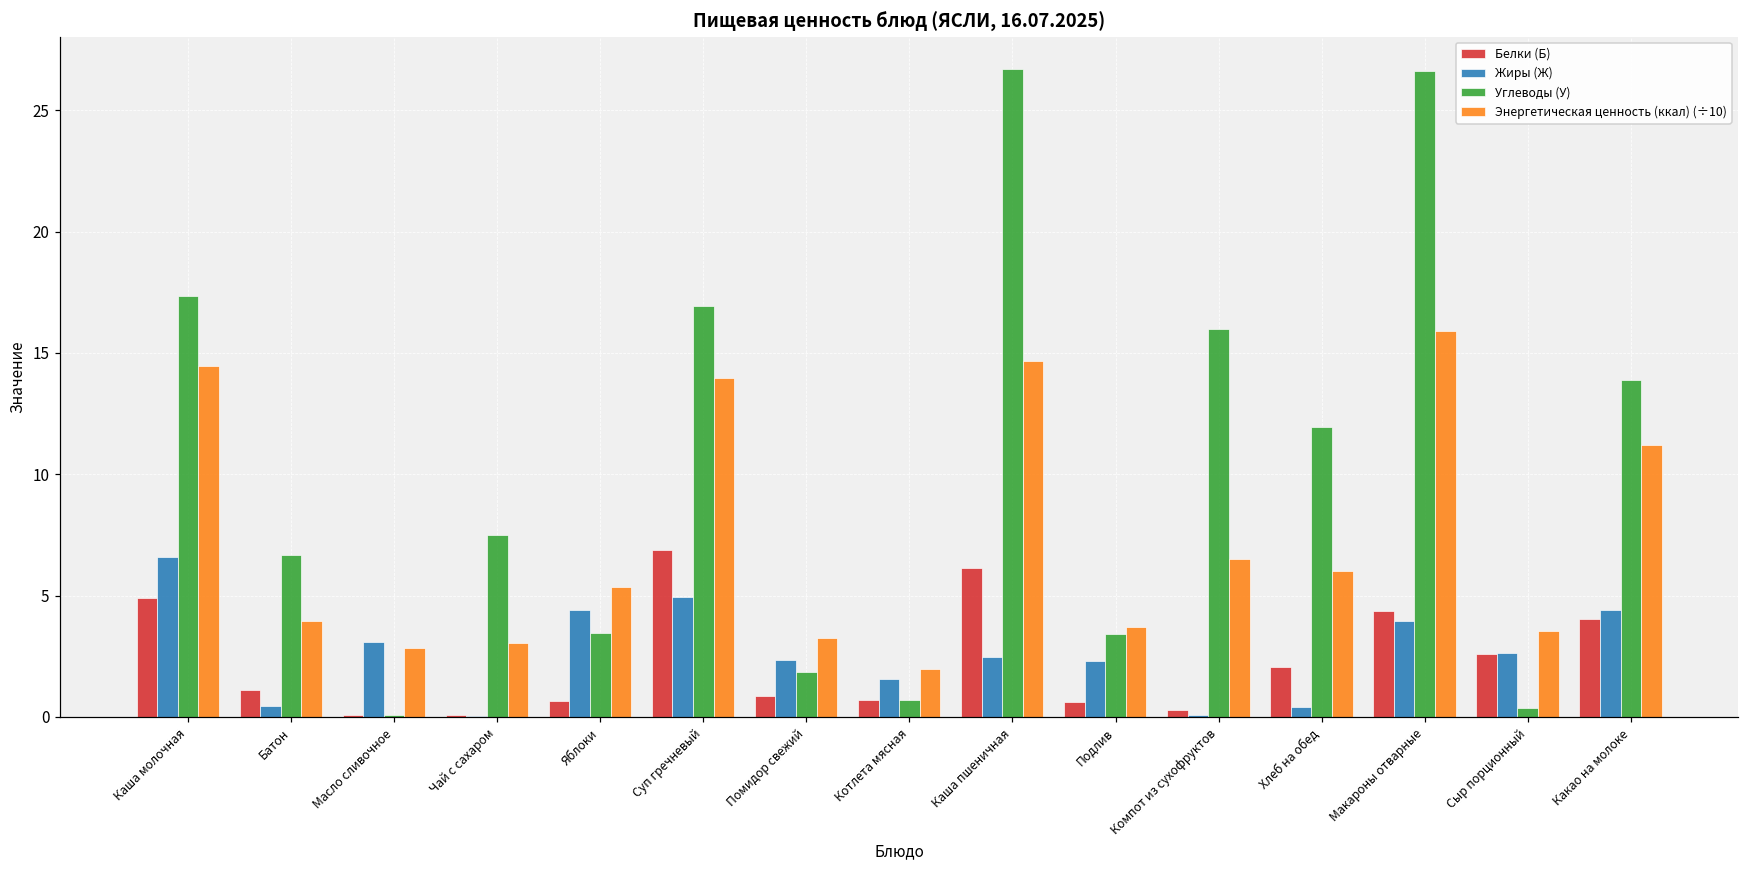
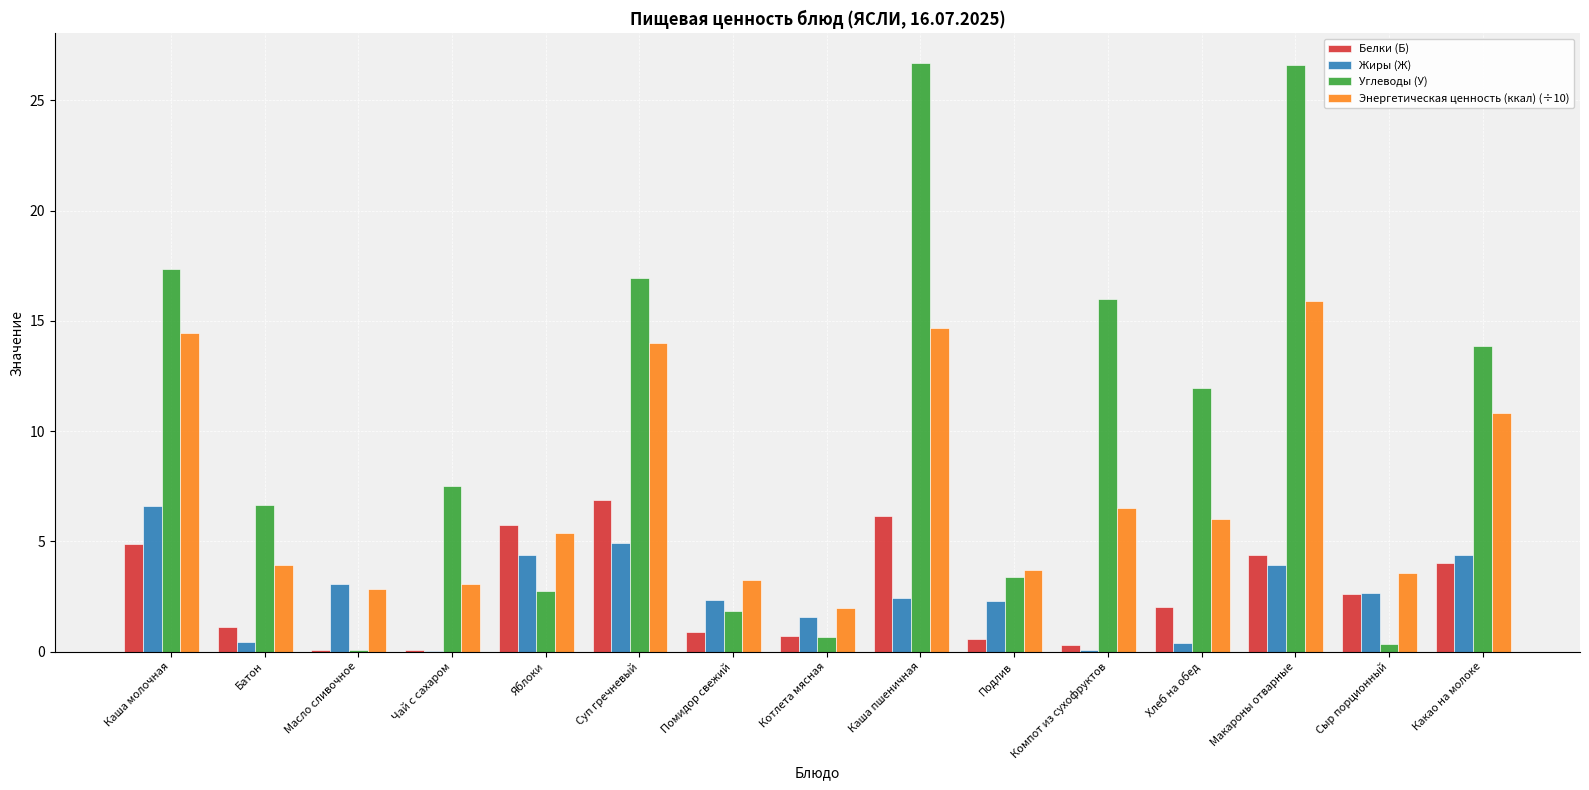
Белки (Б), Яблоки: 0.6 -> 5.7
Углеводы (У), Яблоки: 3.4 -> 2.8
Энергетическая ценность (ккал) (÷10), Какао на молоке: 11.2 -> 10.8
